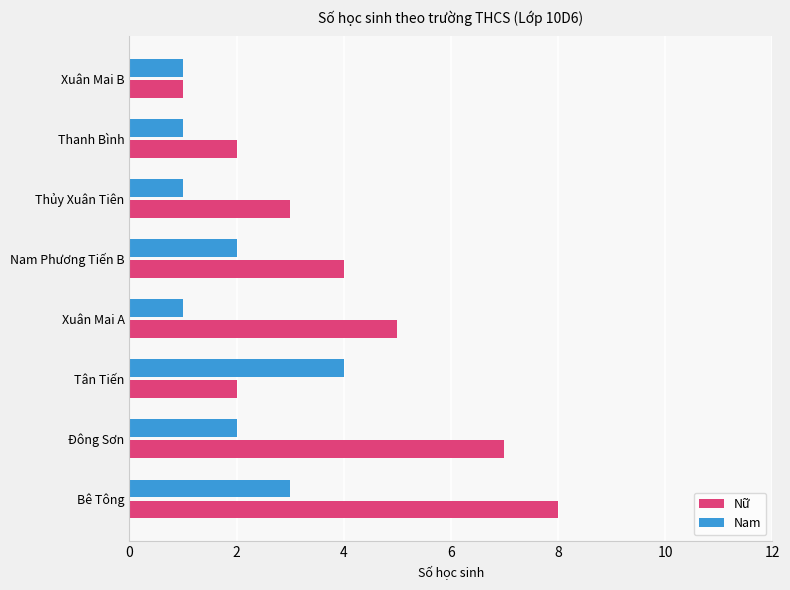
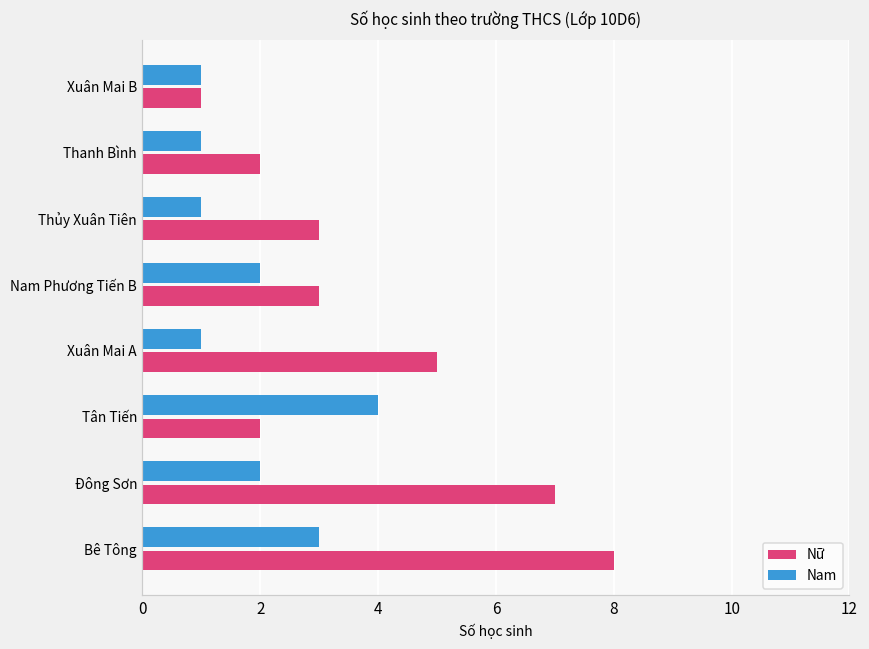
Nữ, Nam Phương Tiến B: 4 -> 3
